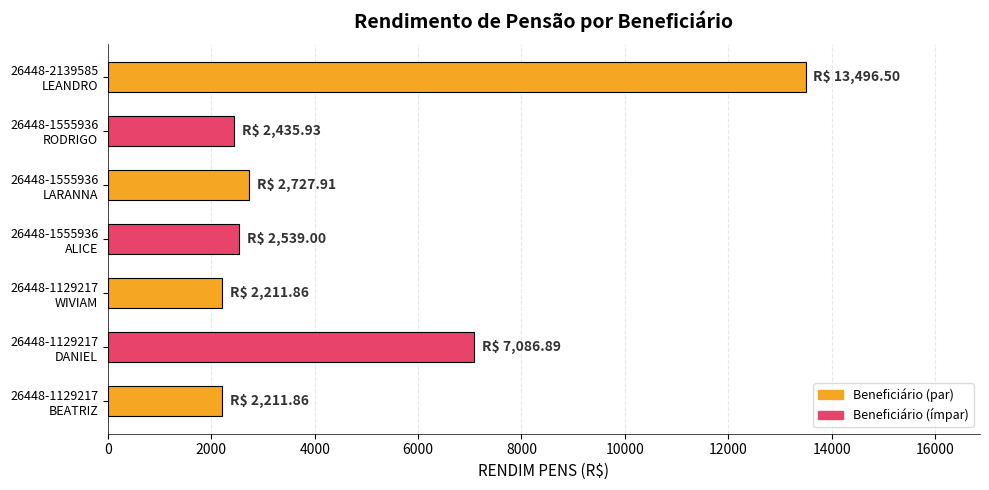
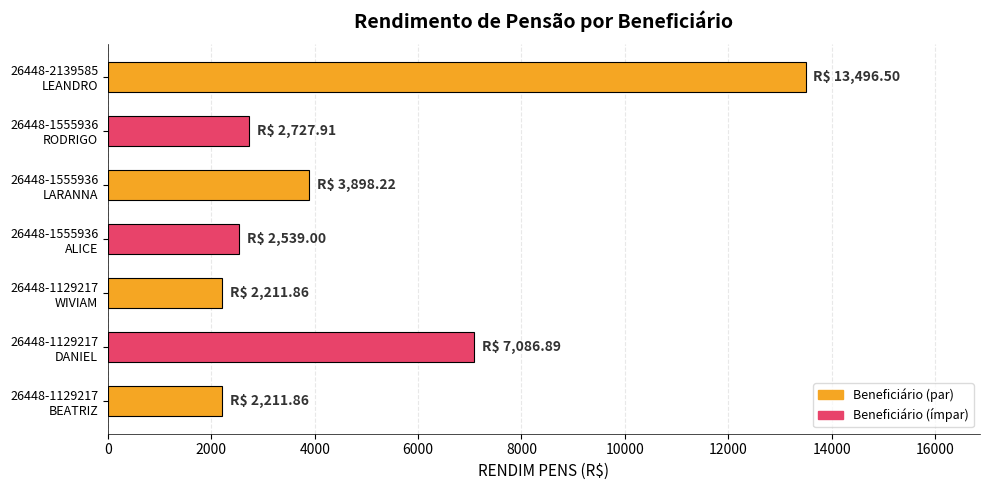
26448-1555936 RODRIGO: 2,435.93 -> 2,727.91
26448-1555936 LARANNA: 2,727.91 -> 3,898.22
